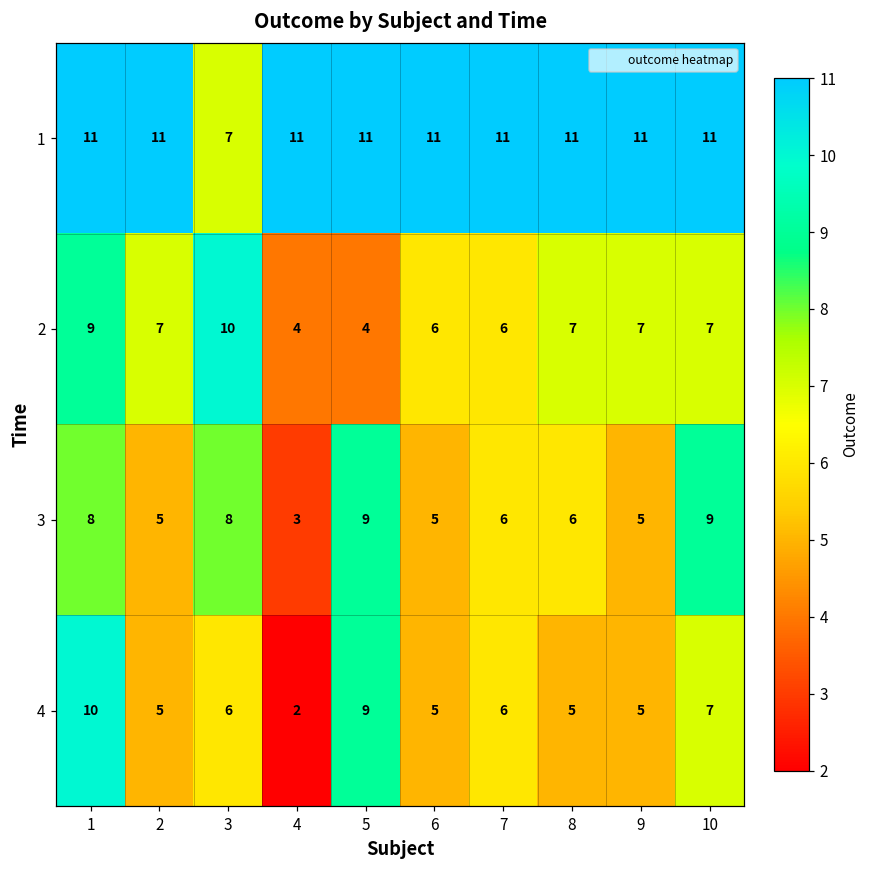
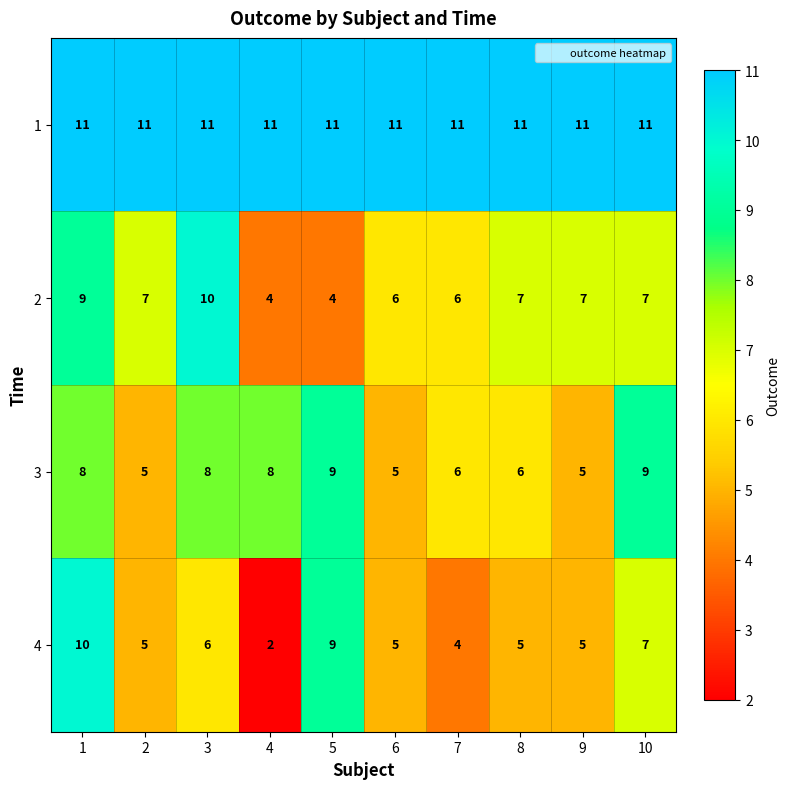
1, 3: 7 -> 11
3, 4: 3 -> 8
4, 7: 6 -> 4
